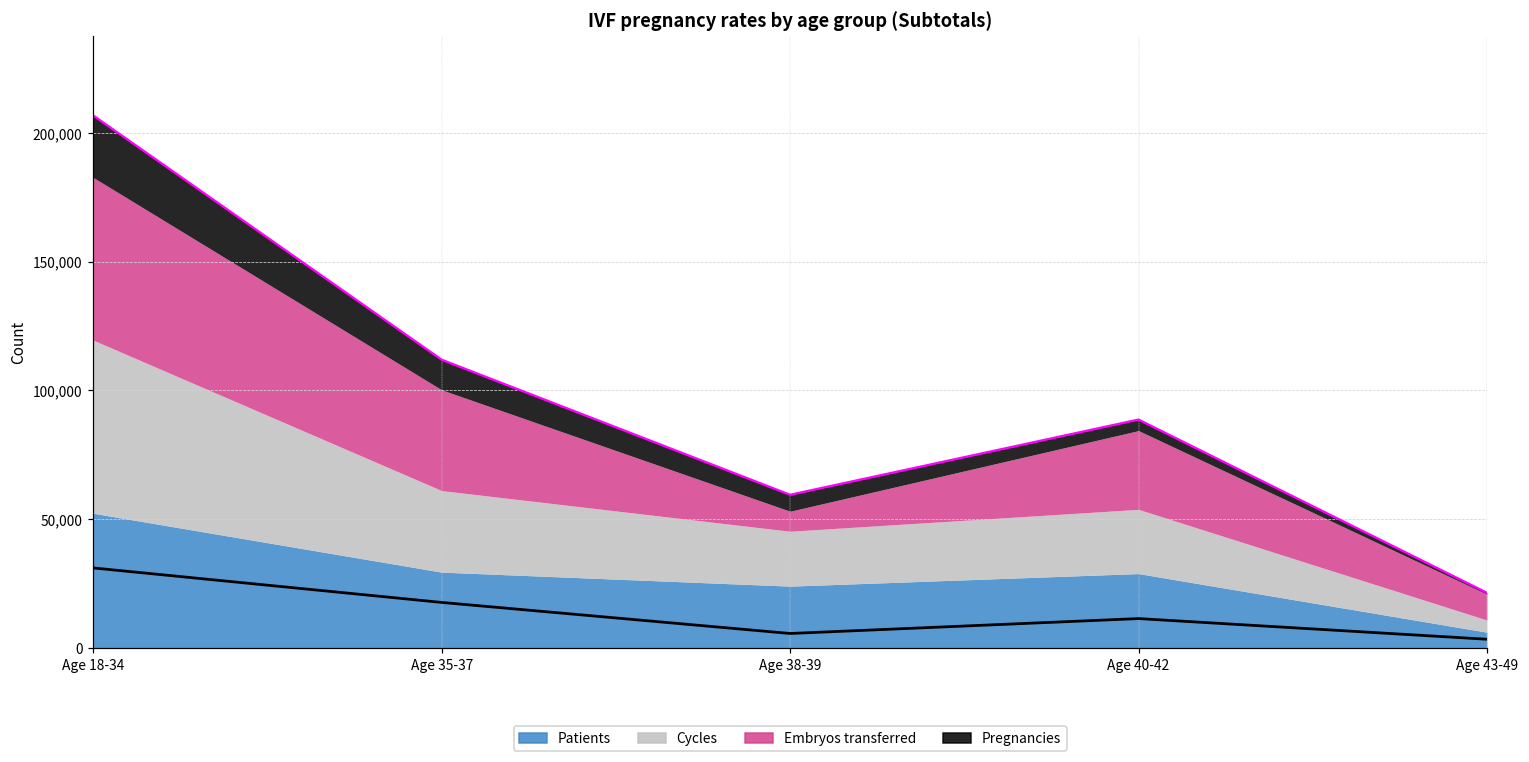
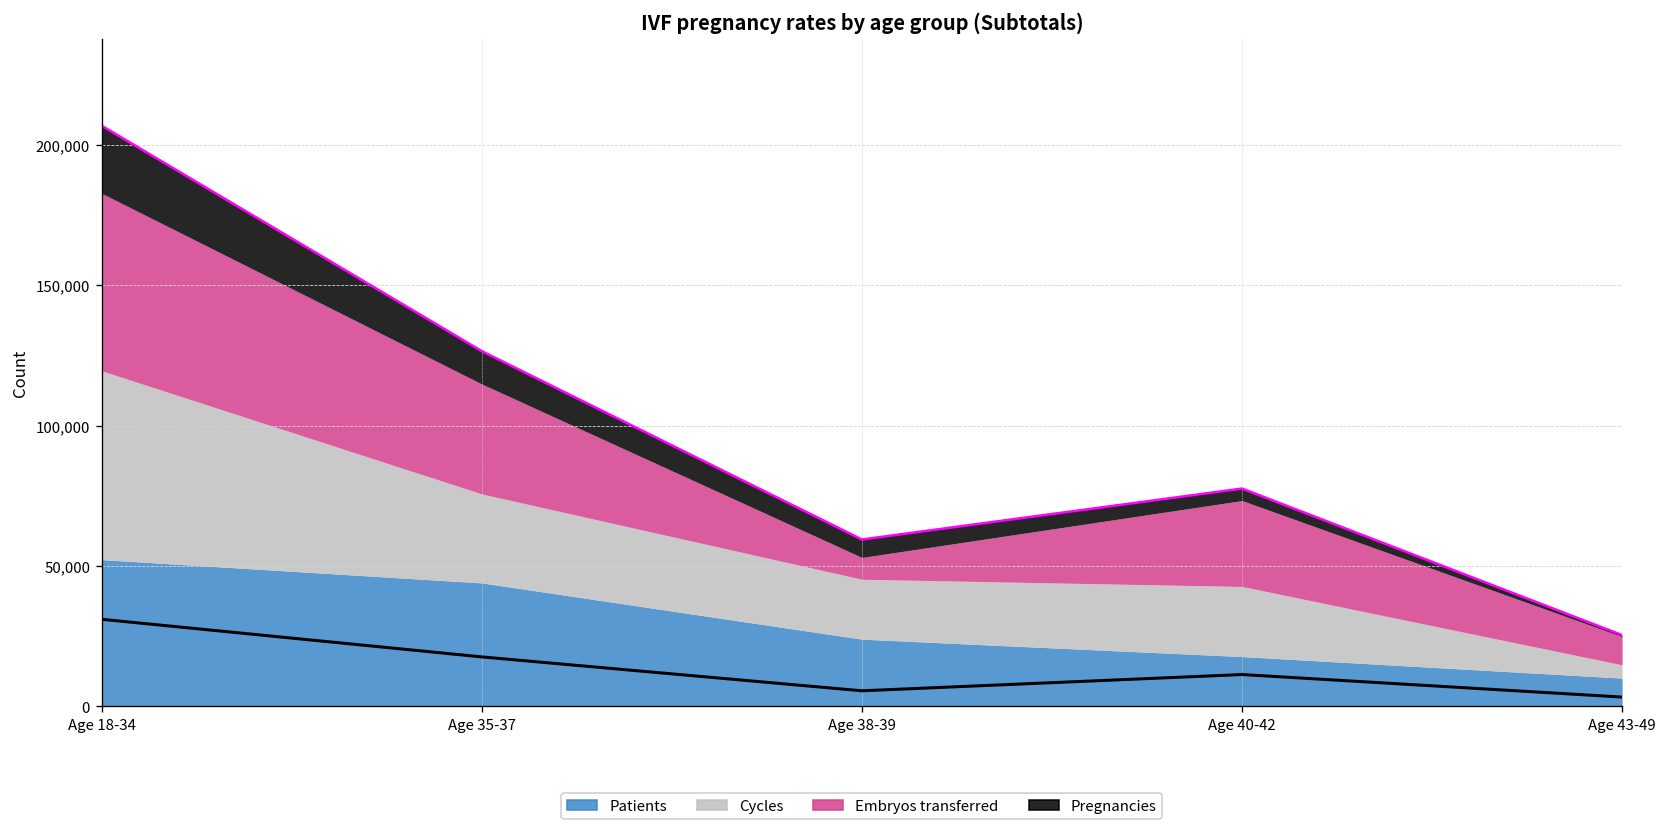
Patients, Age 35-37: 29,000 -> 44,000
Patients, Age 40-42: 29,000 -> 18,000
Patients, Age 43-49: 6,000 -> 10,000
